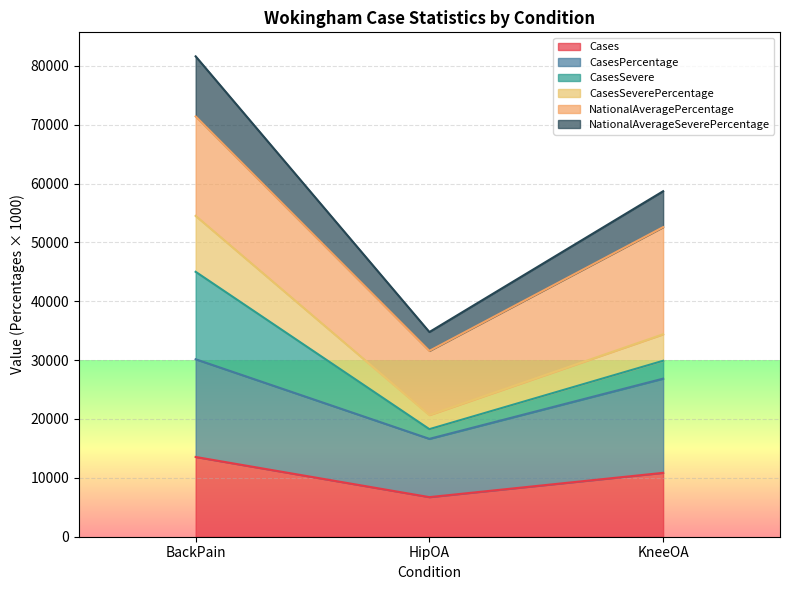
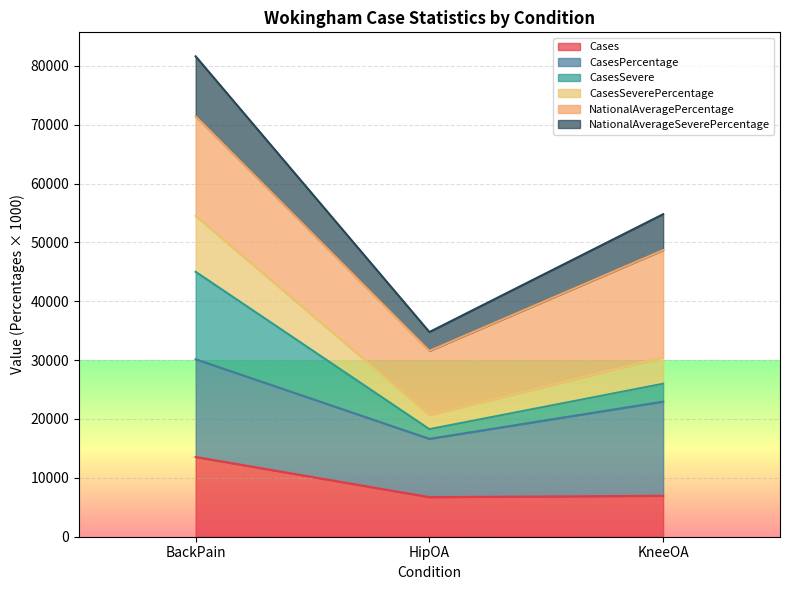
Cases, KneeOA: 11000 -> 7000
